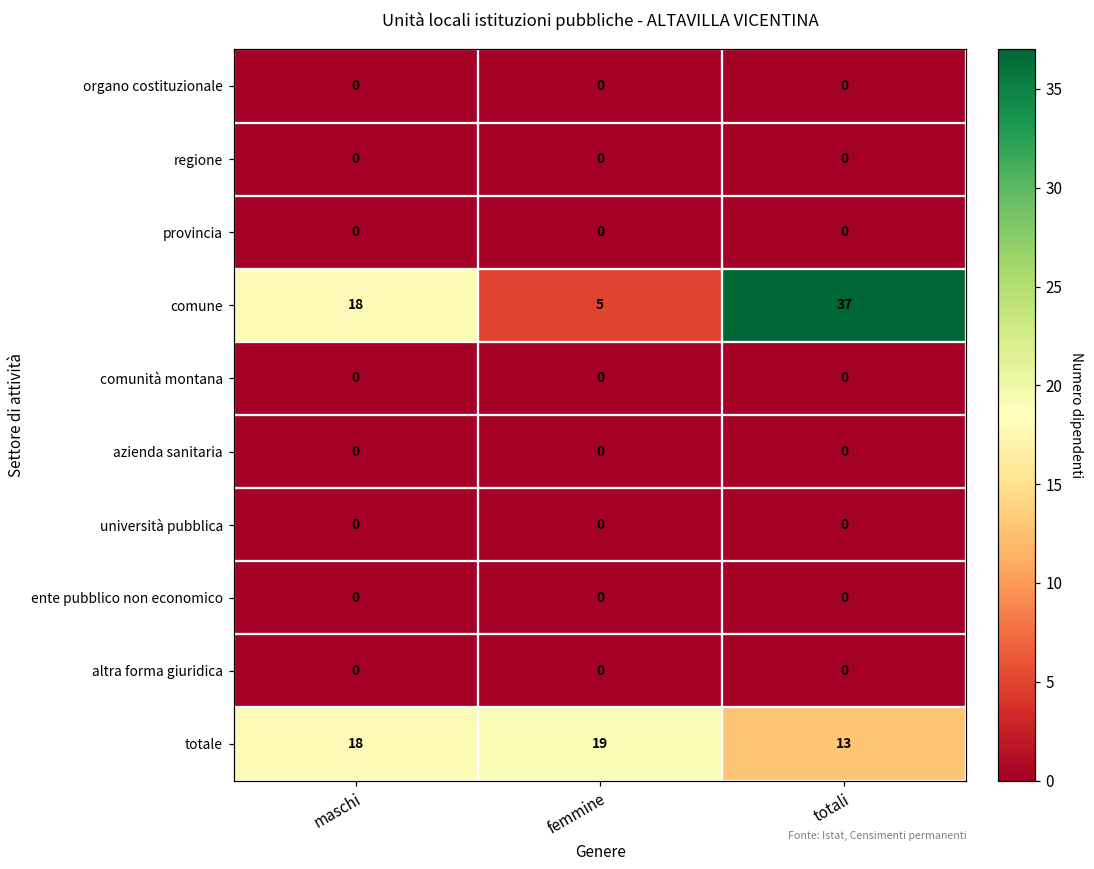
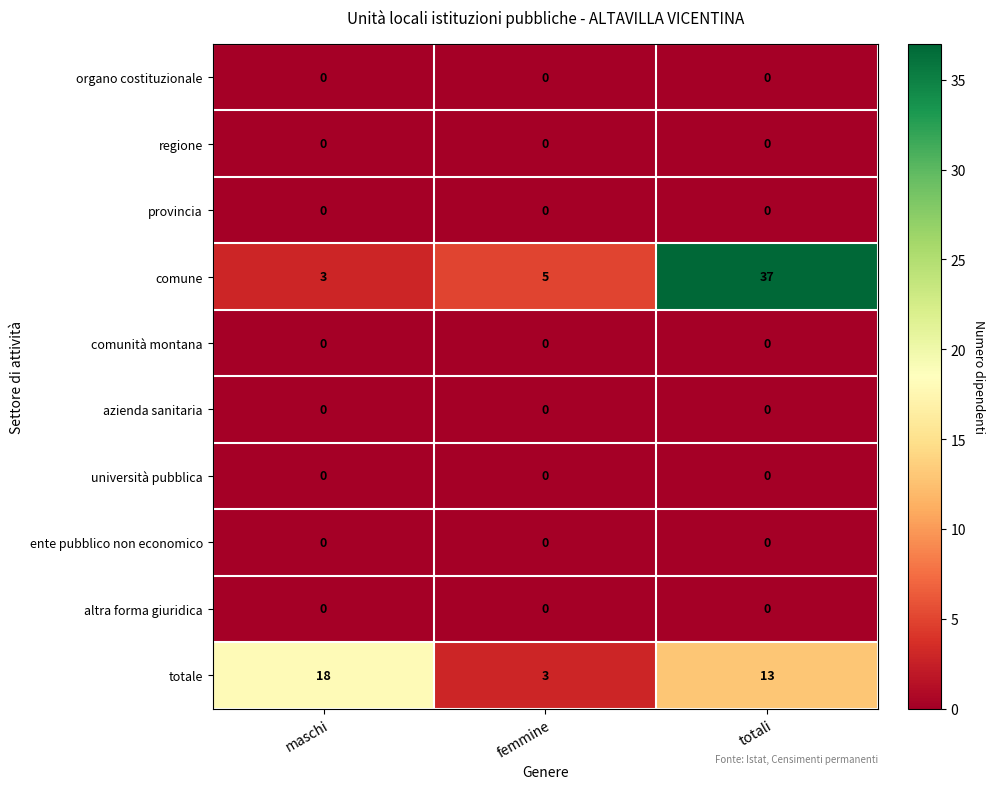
comune, maschi: 18 -> 3
totale, femmine: 19 -> 3
